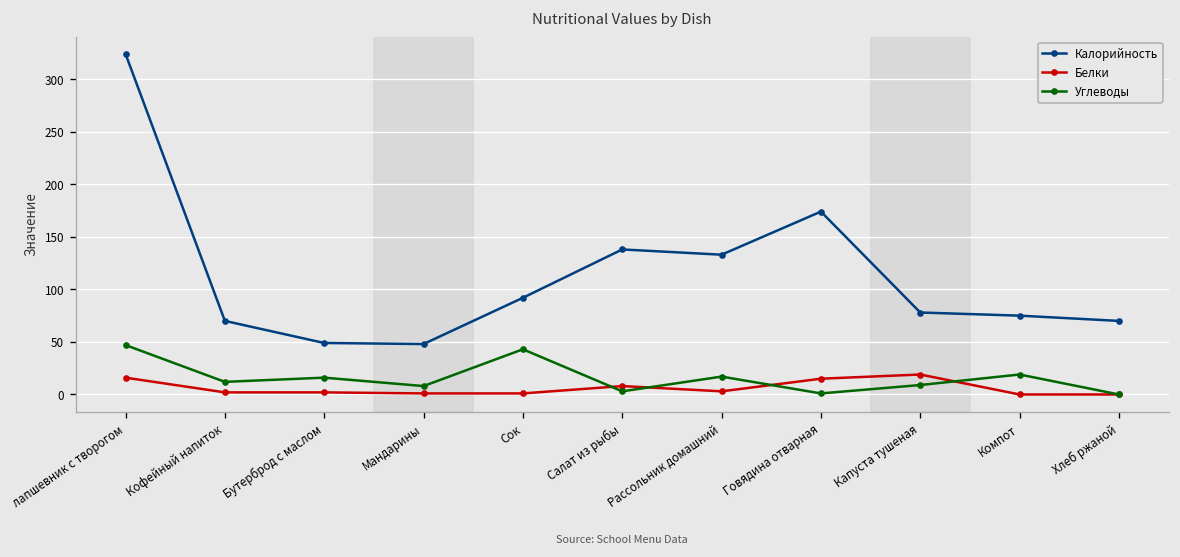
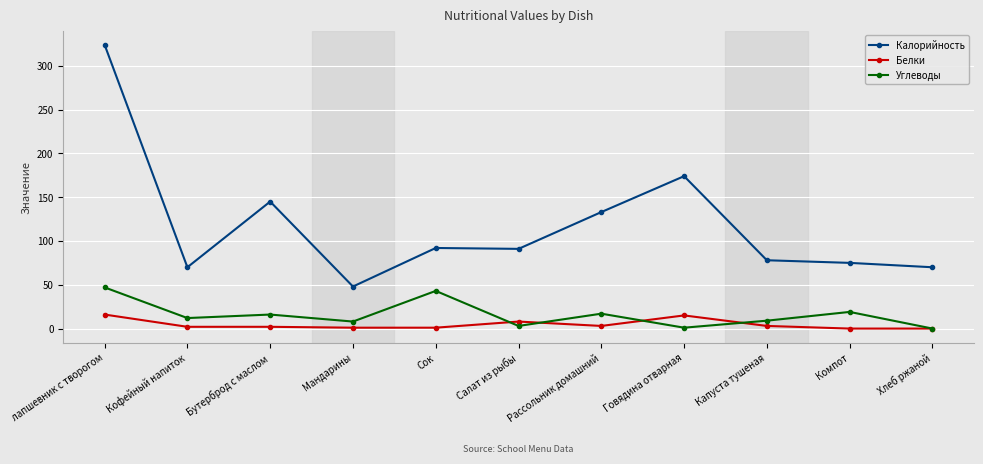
Калорийность, Бутерброд с маслом: 50 -> 150
Калорийность, Салат из рыбы: 140 -> 90
Белки, Капуста тушеная: 20 -> 0
